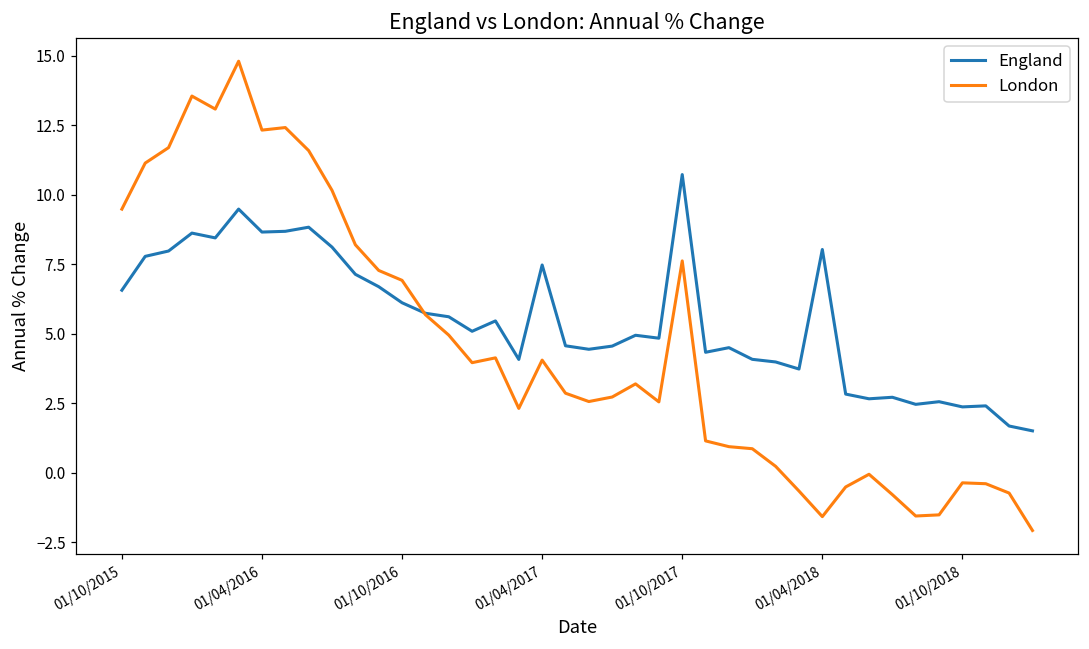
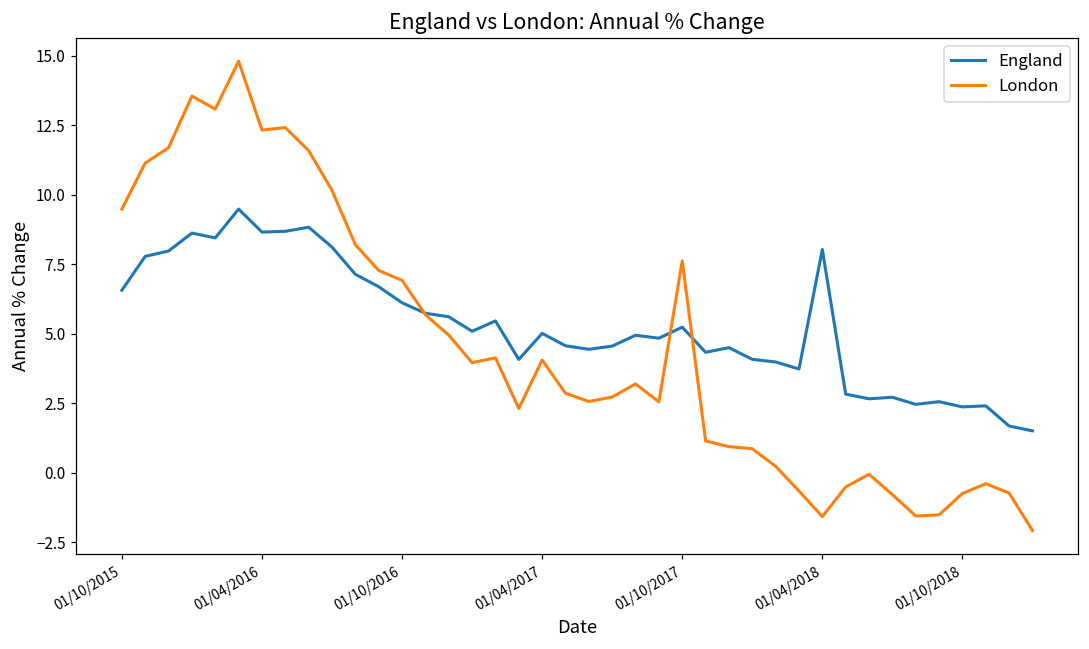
England, 01/04/2017: 7.5 -> 5.0
England, 01/10/2017: 10.7 -> 5.2
London, 01/10/2018: -0.4 -> -0.7
